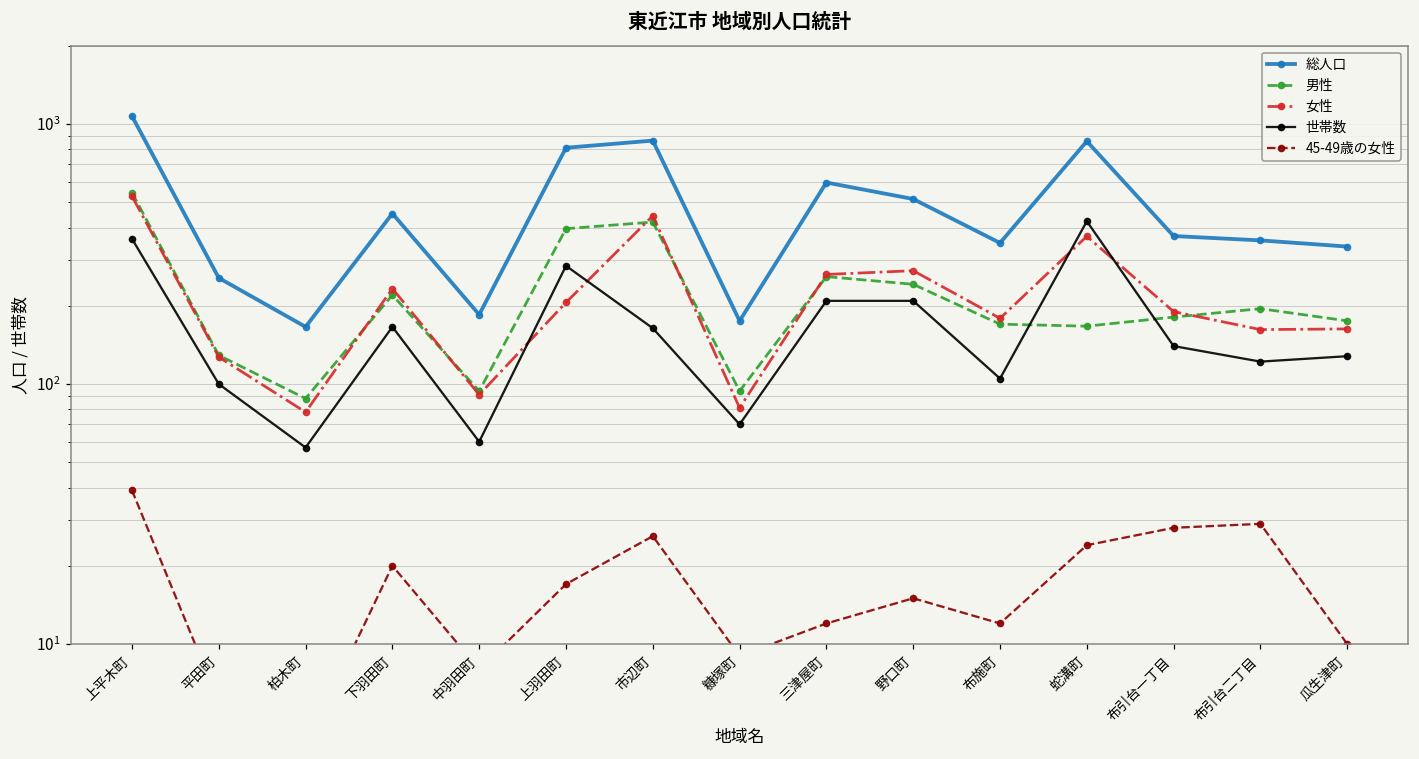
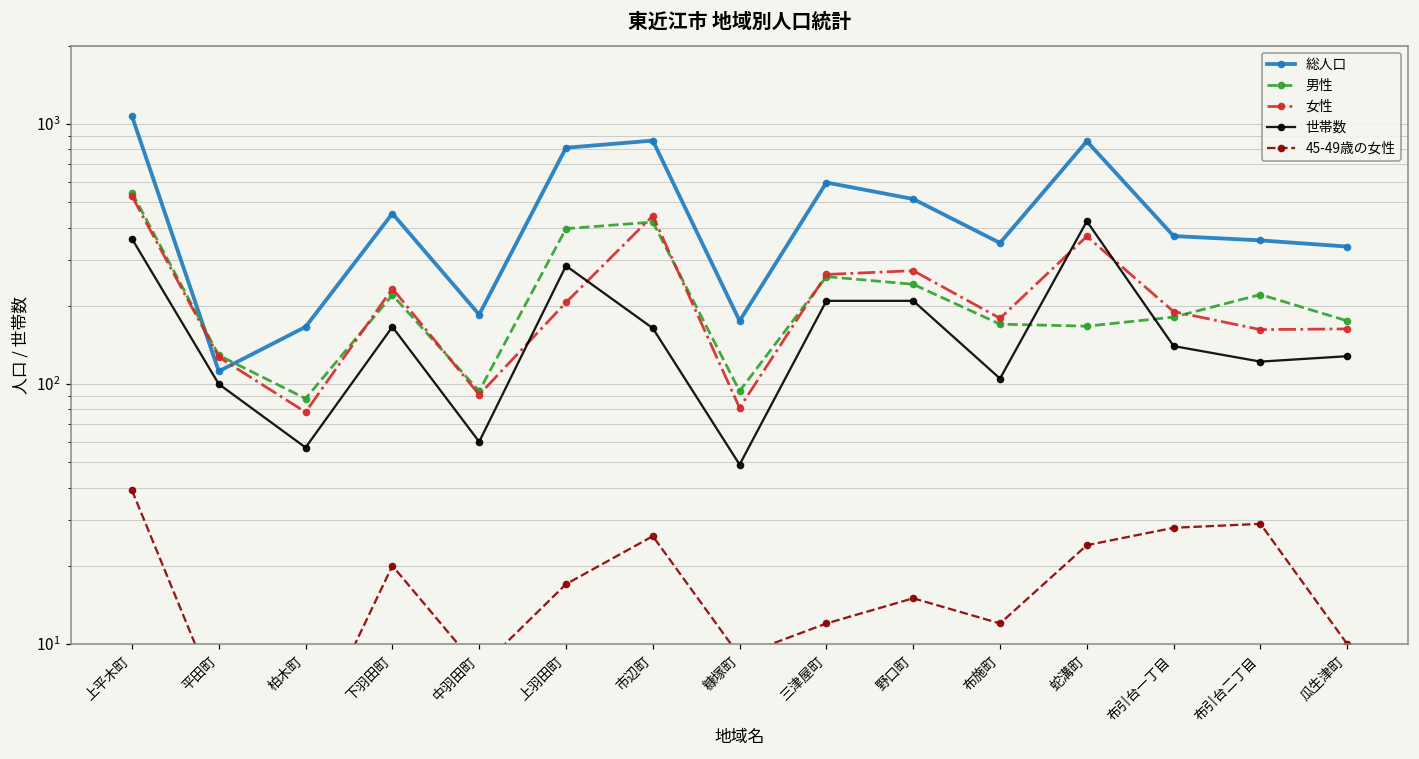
総人口, 平田町: 260 -> 110
世帯数, 糠塚町: 70 -> 49
男性, 布引台二丁目: 200 -> 220
